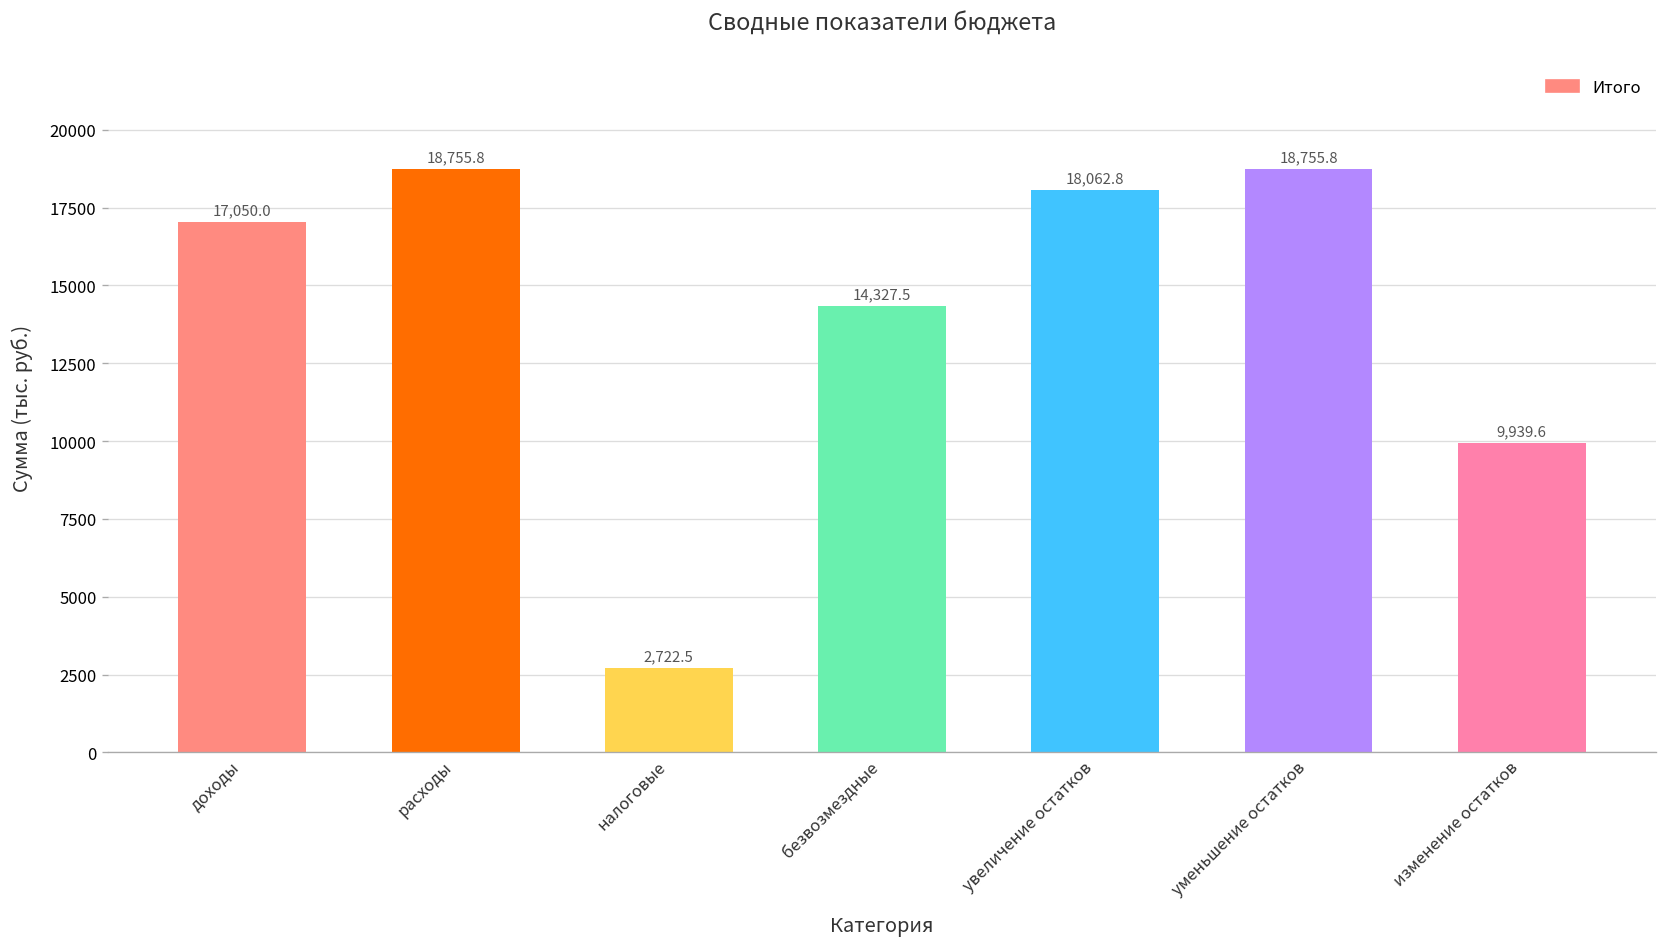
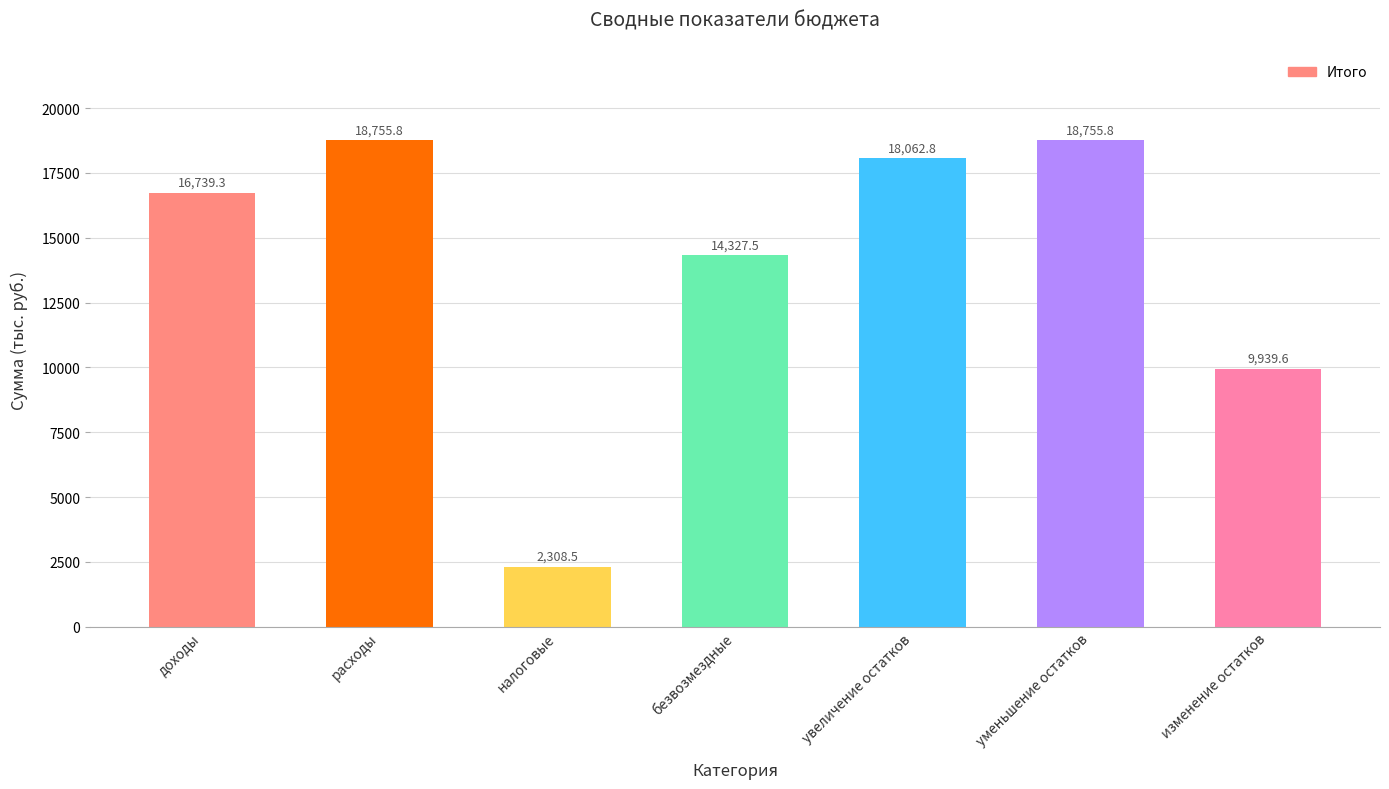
доходы: 17,050.0 -> 16,739.3
налоговые: 2,722.5 -> 2,308.5
